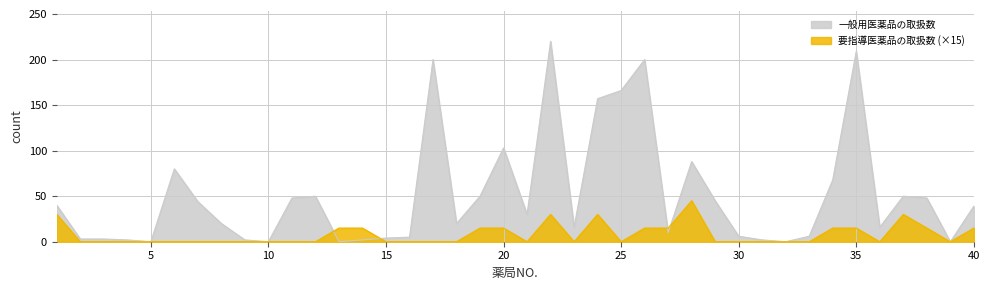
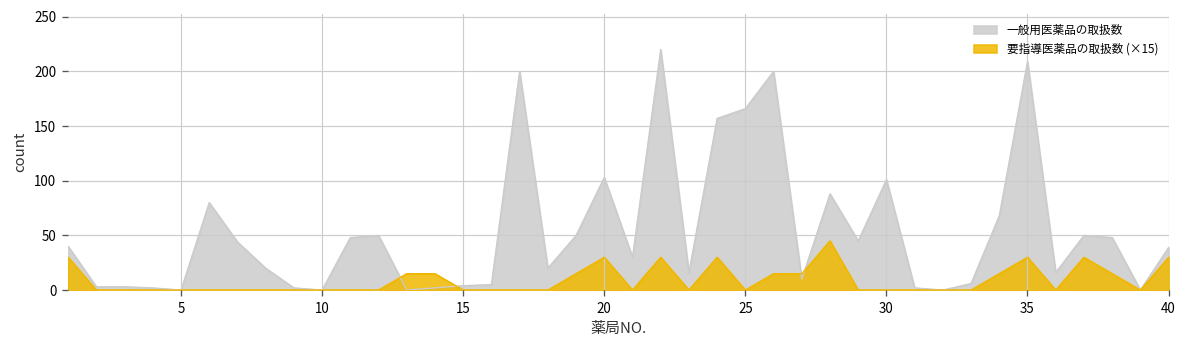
要指導医薬品の取扱数 (×15), 20: 20 -> 30
一般用医薬品の取扱数, 30: 10 -> 100
要指導医薬品の取扱数 (×15), 35: 20 -> 30
要指導医薬品の取扱数 (×15), 40: 20 -> 30
